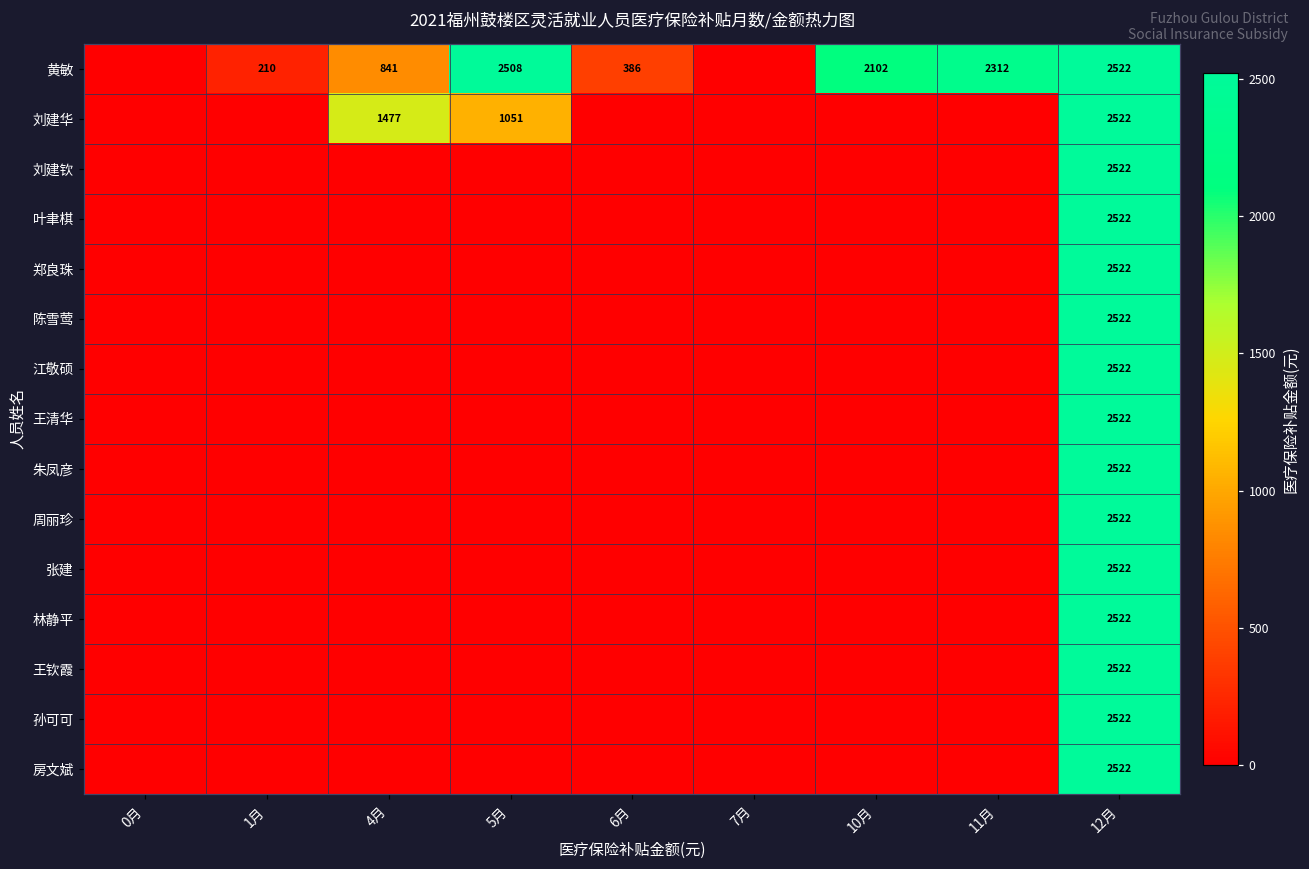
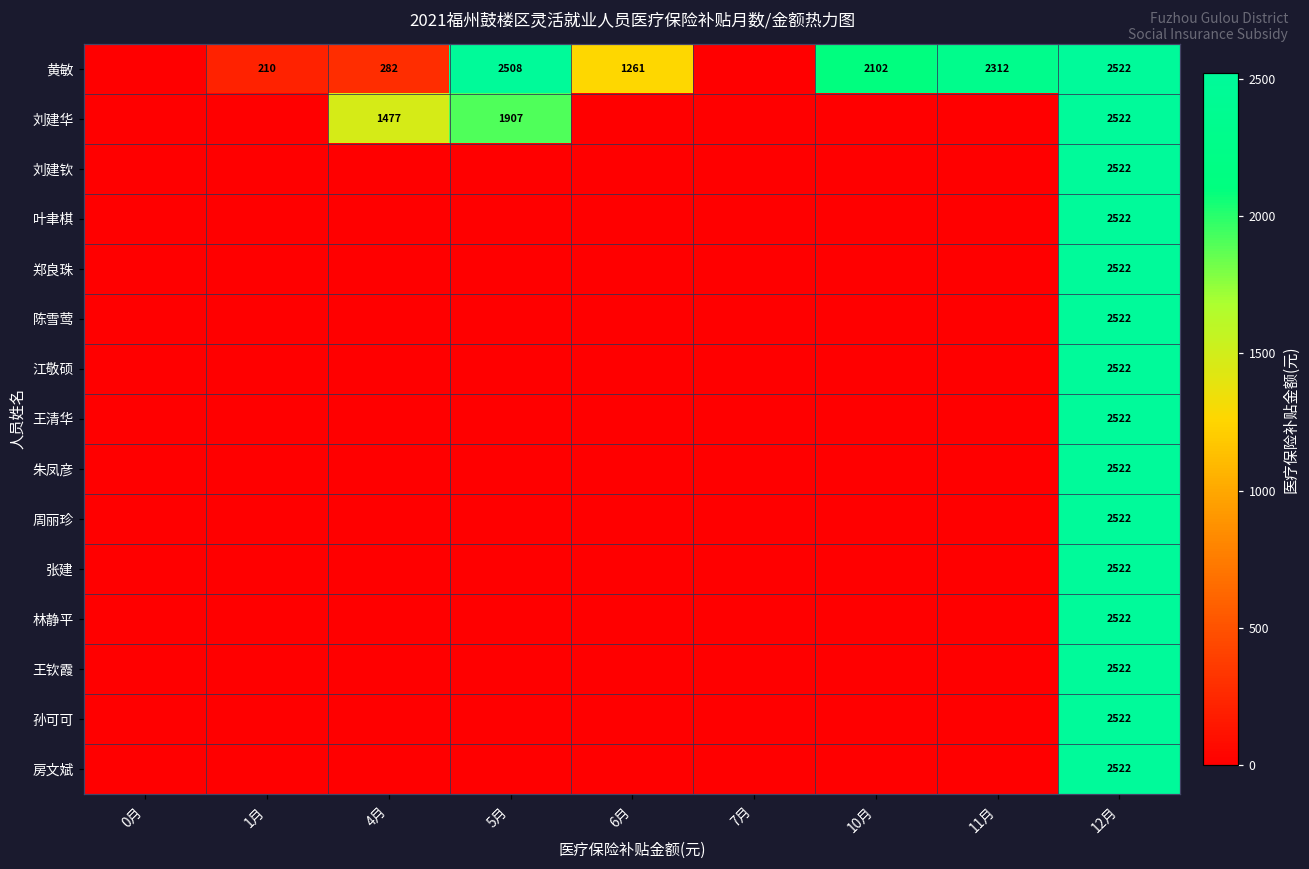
黄敏, 4月: 841 -> 282
黄敏, 6月: 386 -> 1261
刘建华, 5月: 1051 -> 1907
